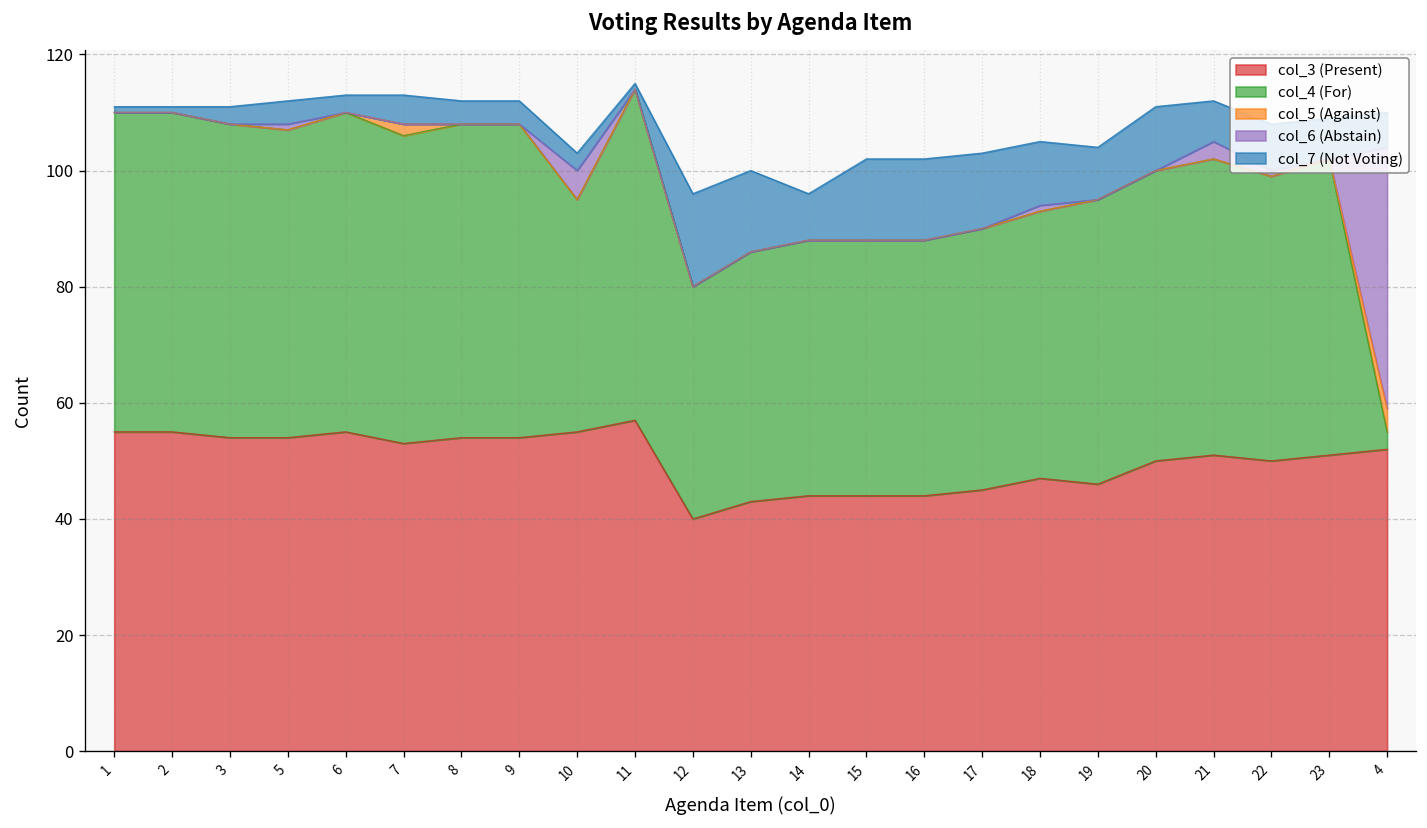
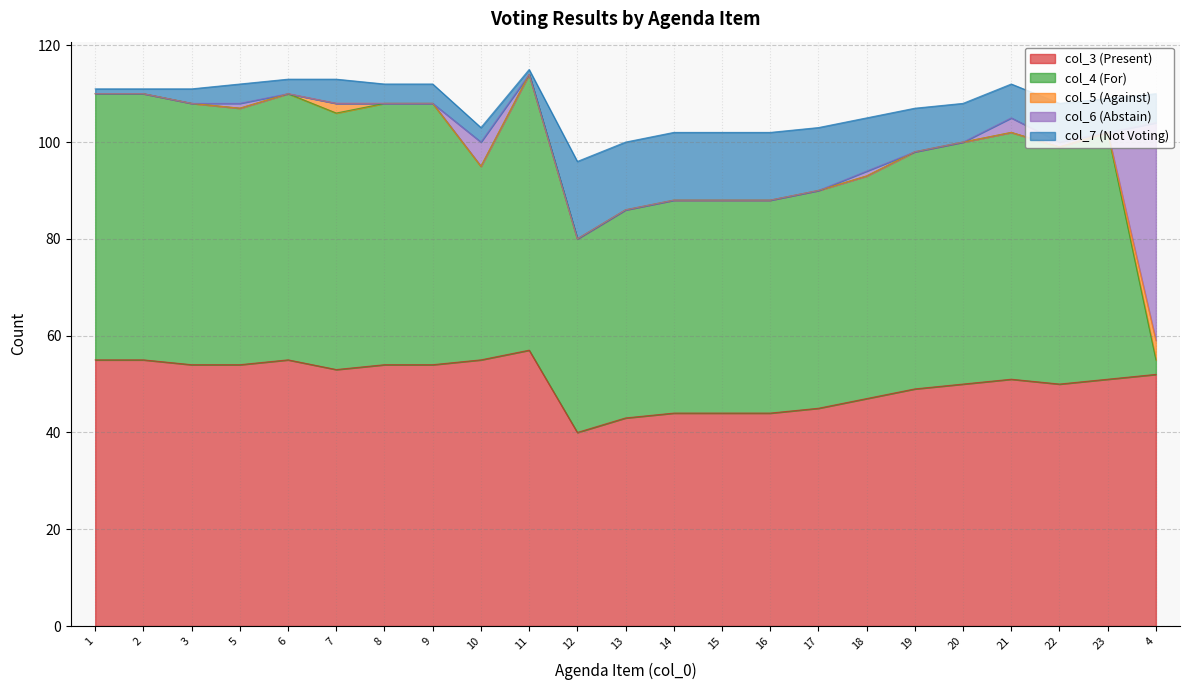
col_7 (Not Voting), 14: 8 -> 14
col_3 (Present), 19: 46 -> 49
col_7 (Not Voting), 20: 11 -> 8
